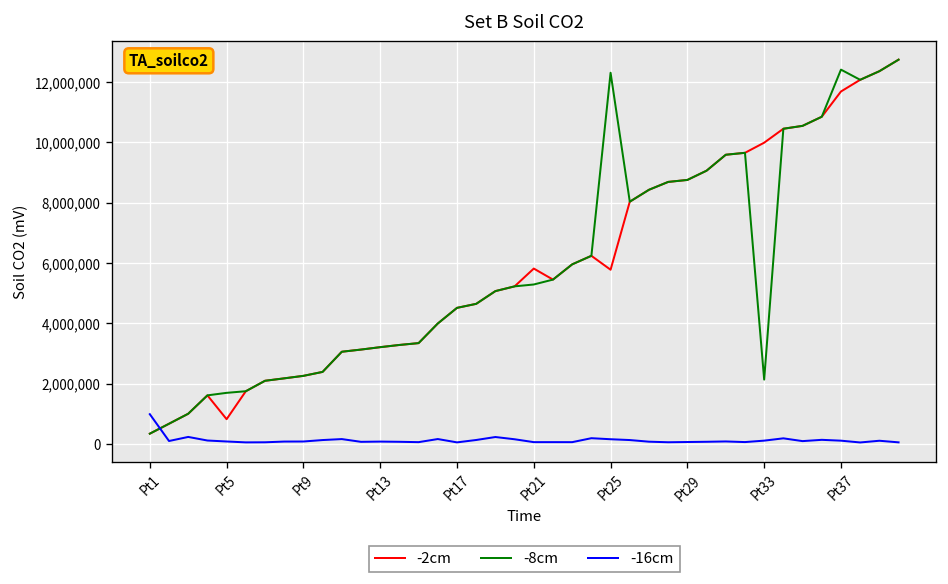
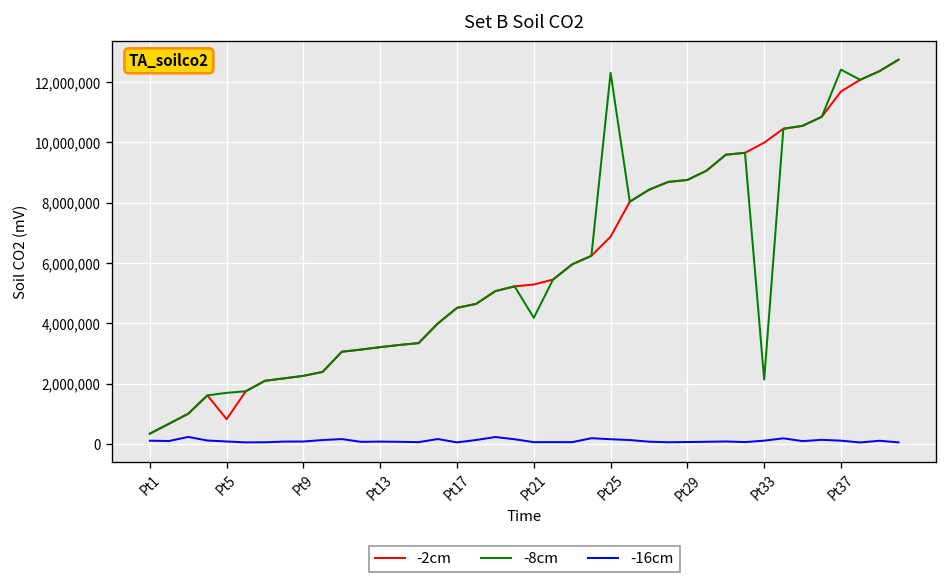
-16cm, Pt1: 1,000,000 -> 100,000
-2cm, Pt21: 5,800,000 -> 5,300,000
-8cm, Pt21: 5,300,000 -> 4,200,000
-2cm, Pt25: 5,800,000 -> 6,900,000
